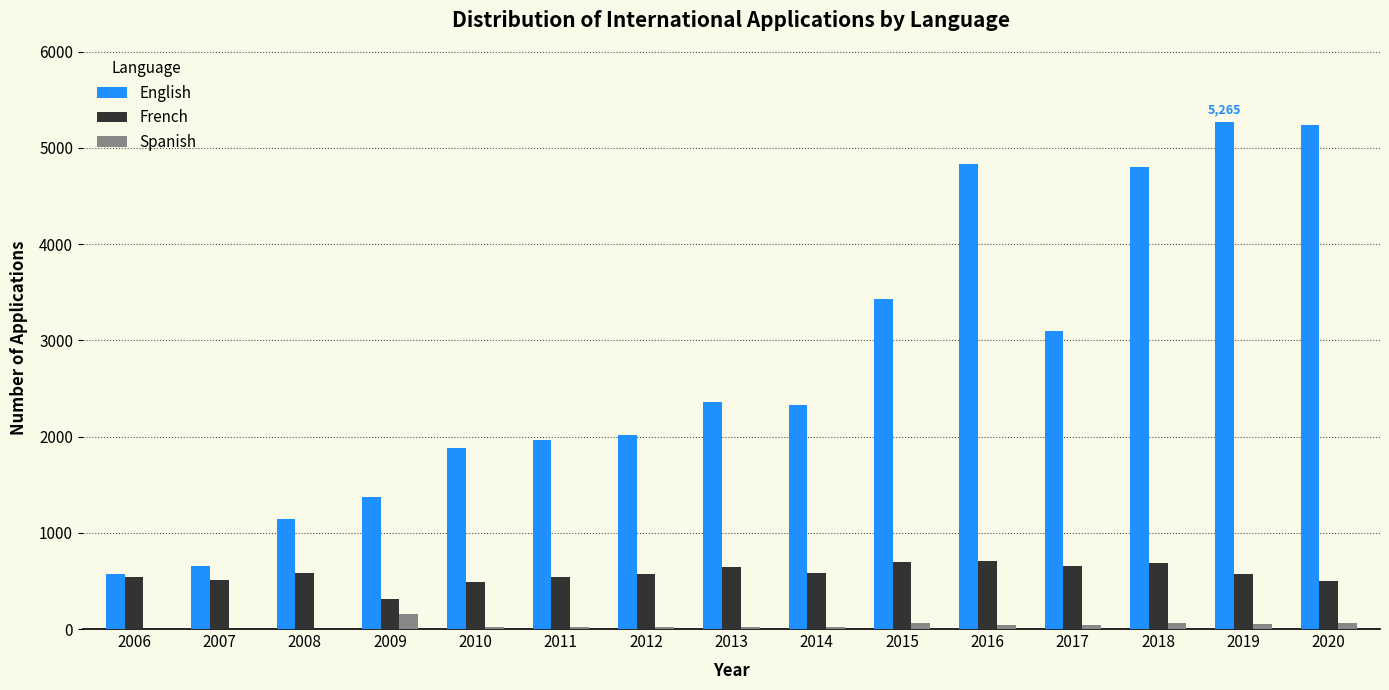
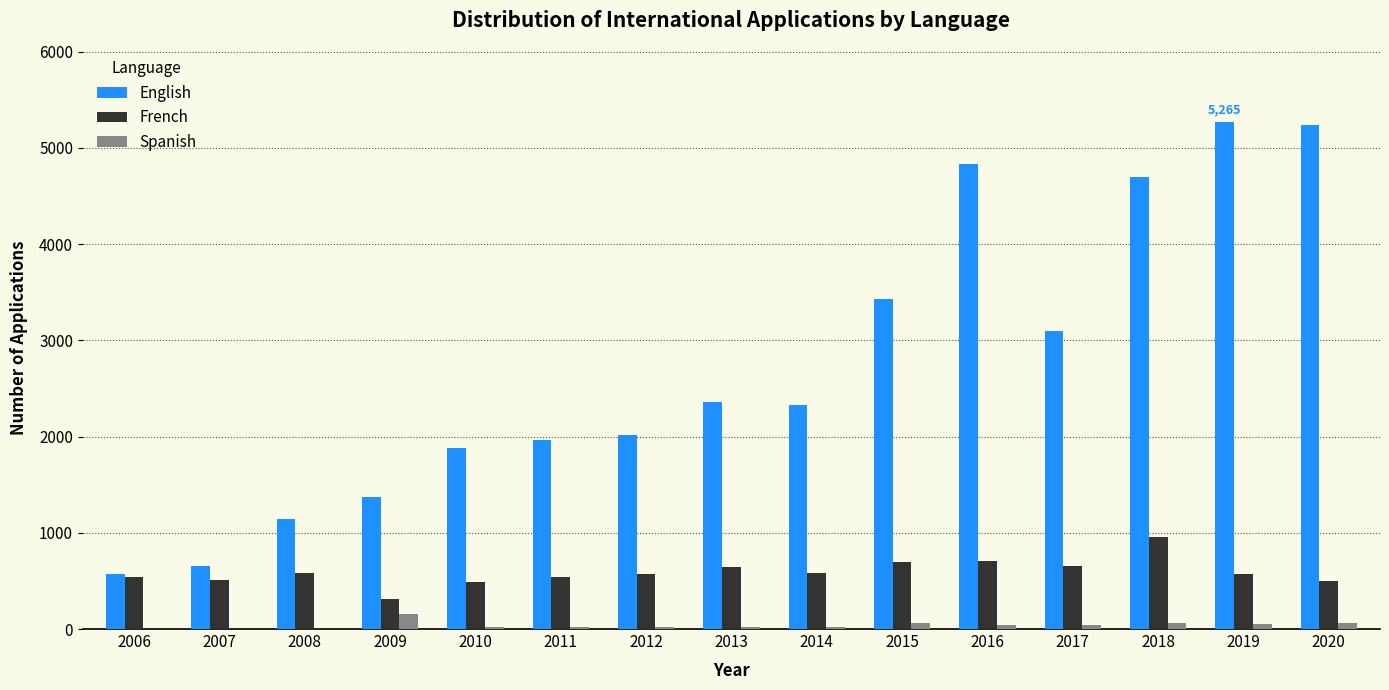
English, 2018: 4800 -> 4700
French, 2018: 700 -> 1000
